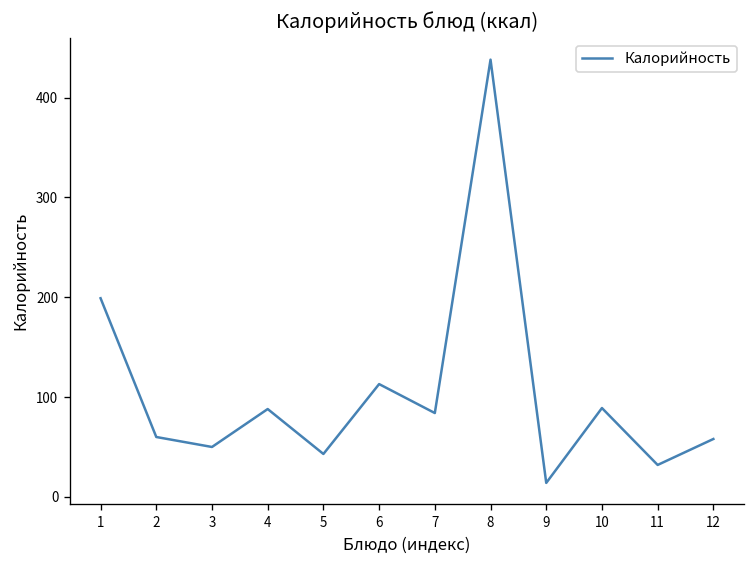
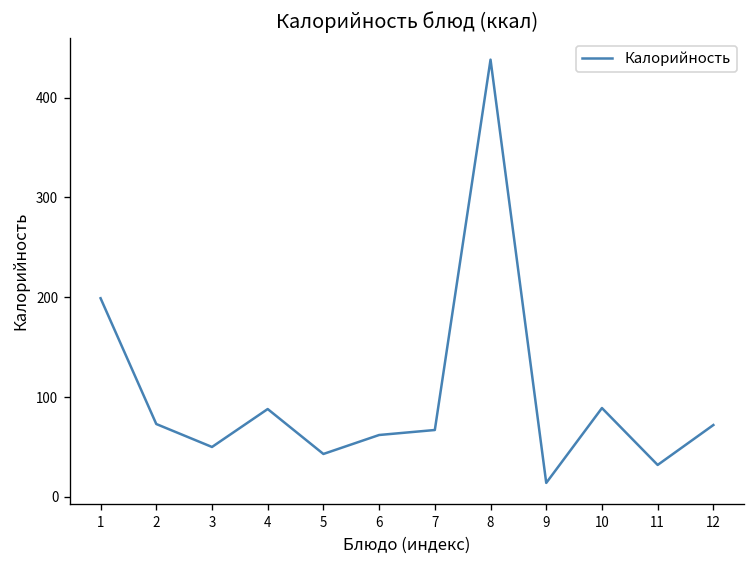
2: 60 -> 70
6: 110 -> 60
7: 80 -> 70
12: 60 -> 70
